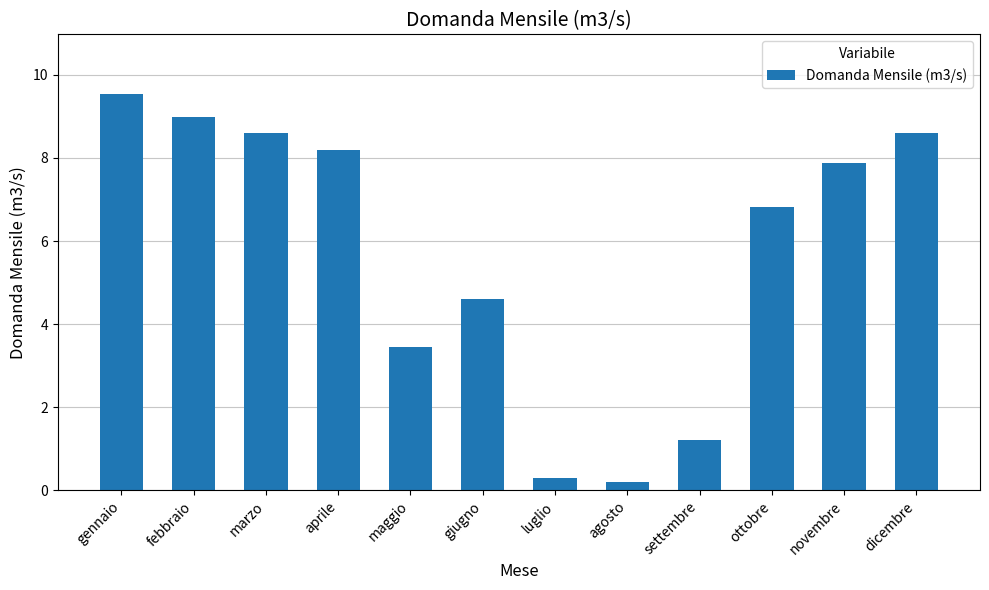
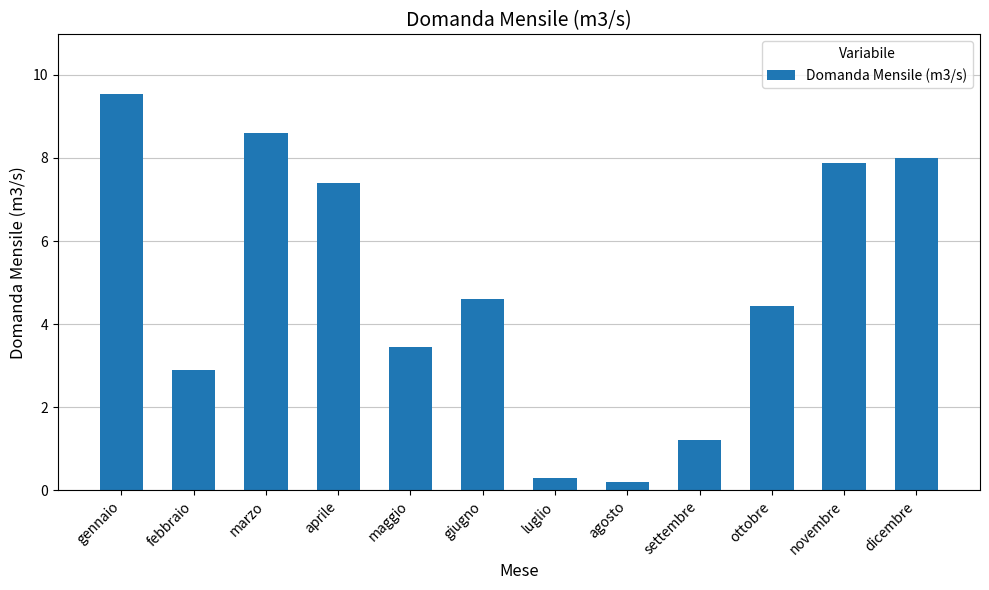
febbraio: 9.0 -> 2.9
aprile: 8.2 -> 7.4
ottobre: 6.8 -> 4.4
dicembre: 8.6 -> 8.0
